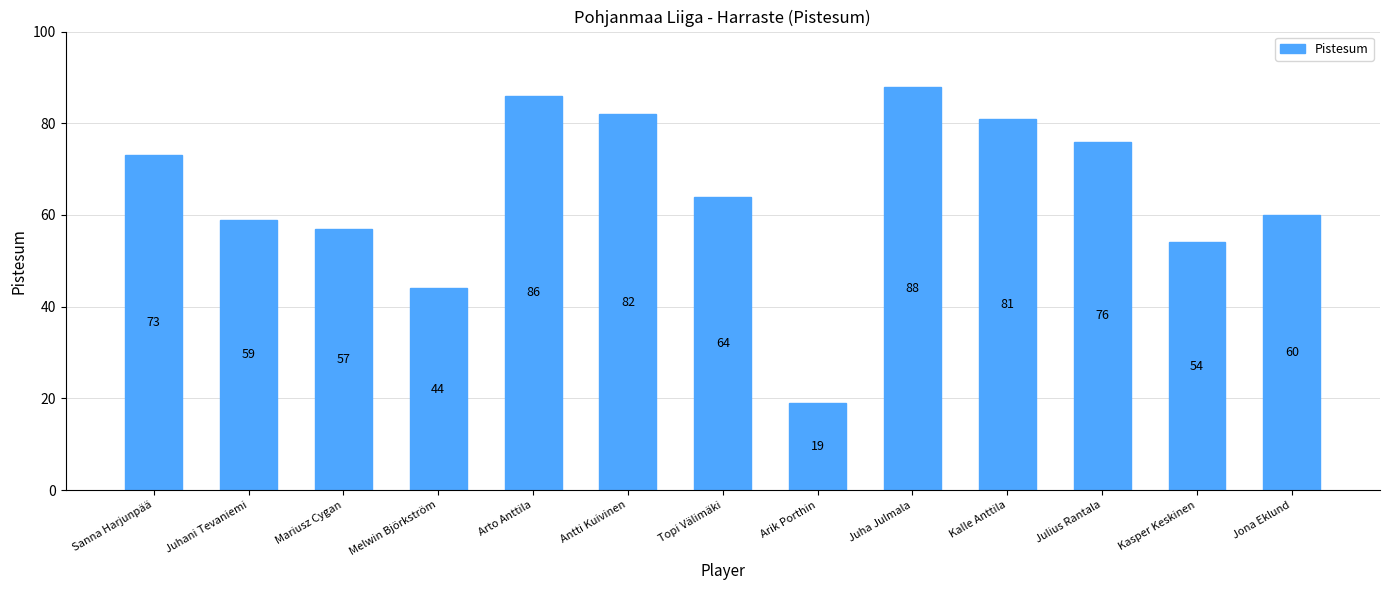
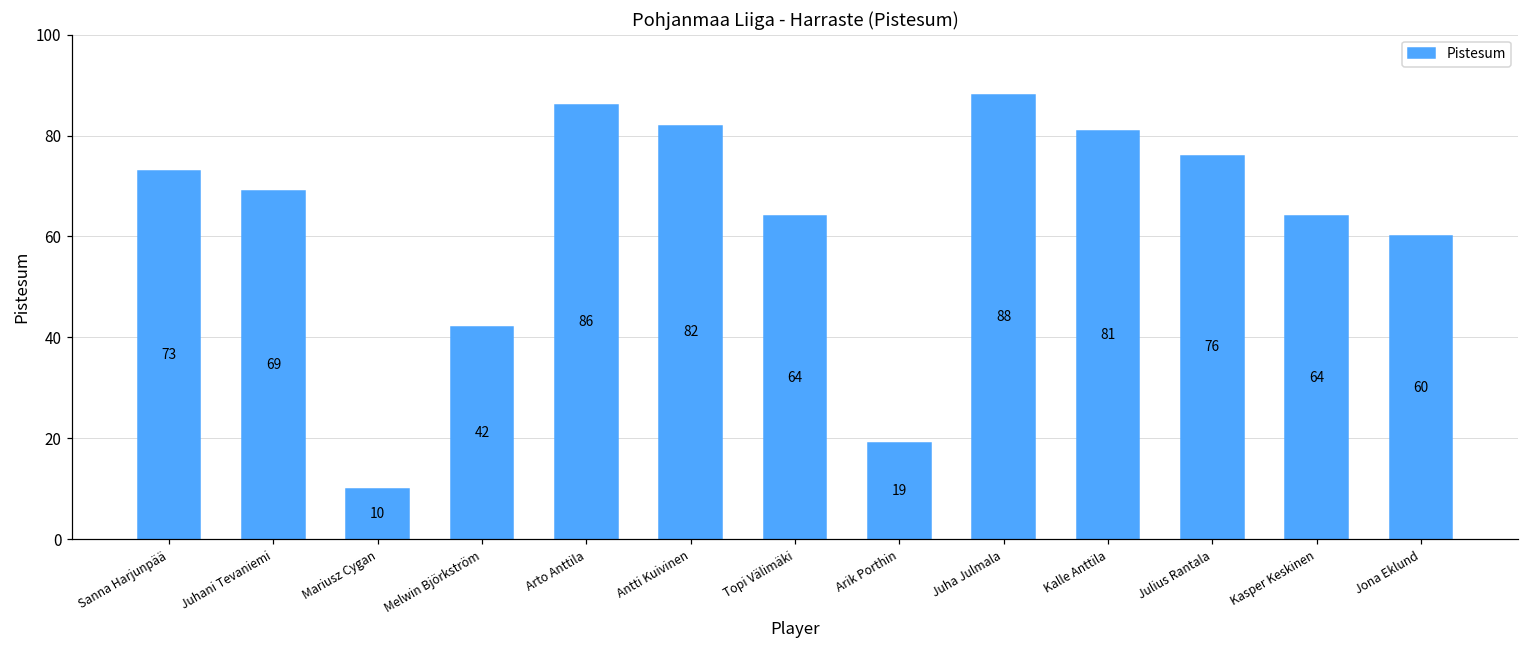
Juhani Tevaniemi: 59 -> 69
Mariusz Cygan: 57 -> 10
Melwin Björkström: 44 -> 42
Kasper Keskinen: 54 -> 64
